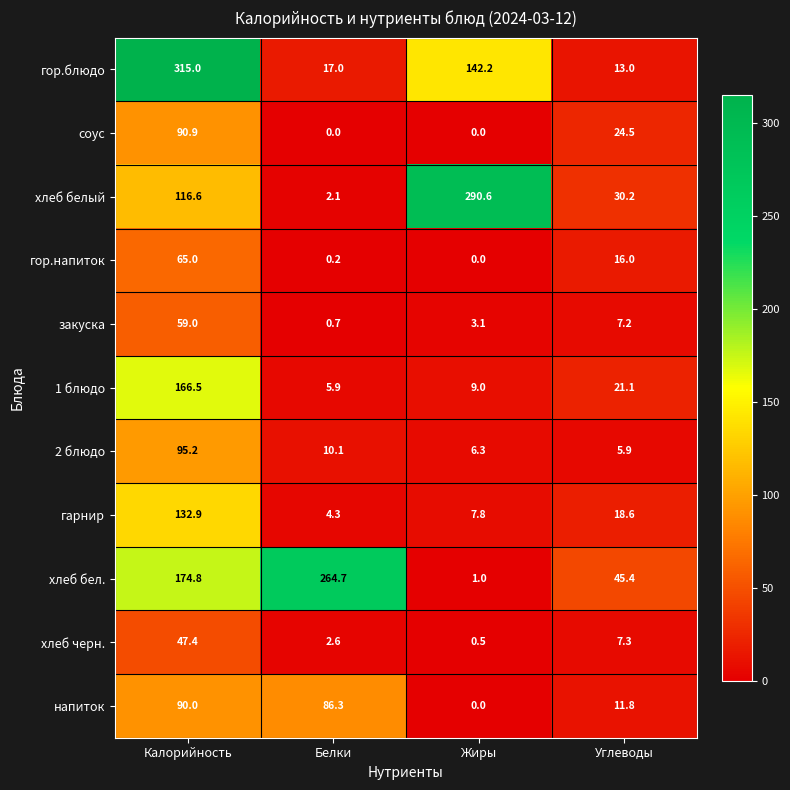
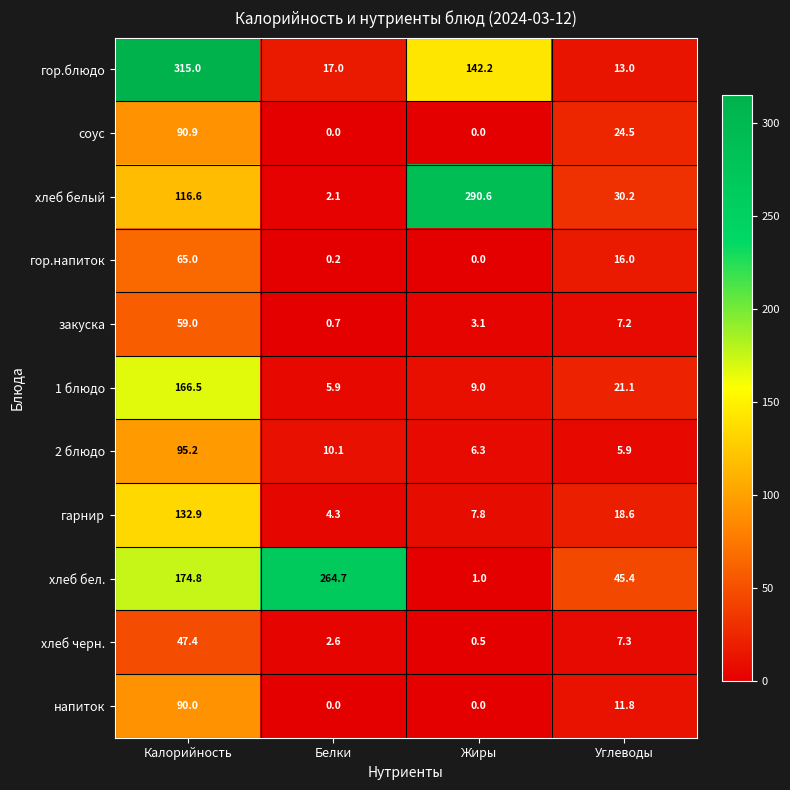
напиток, Белки: 86.3 -> 0.0
